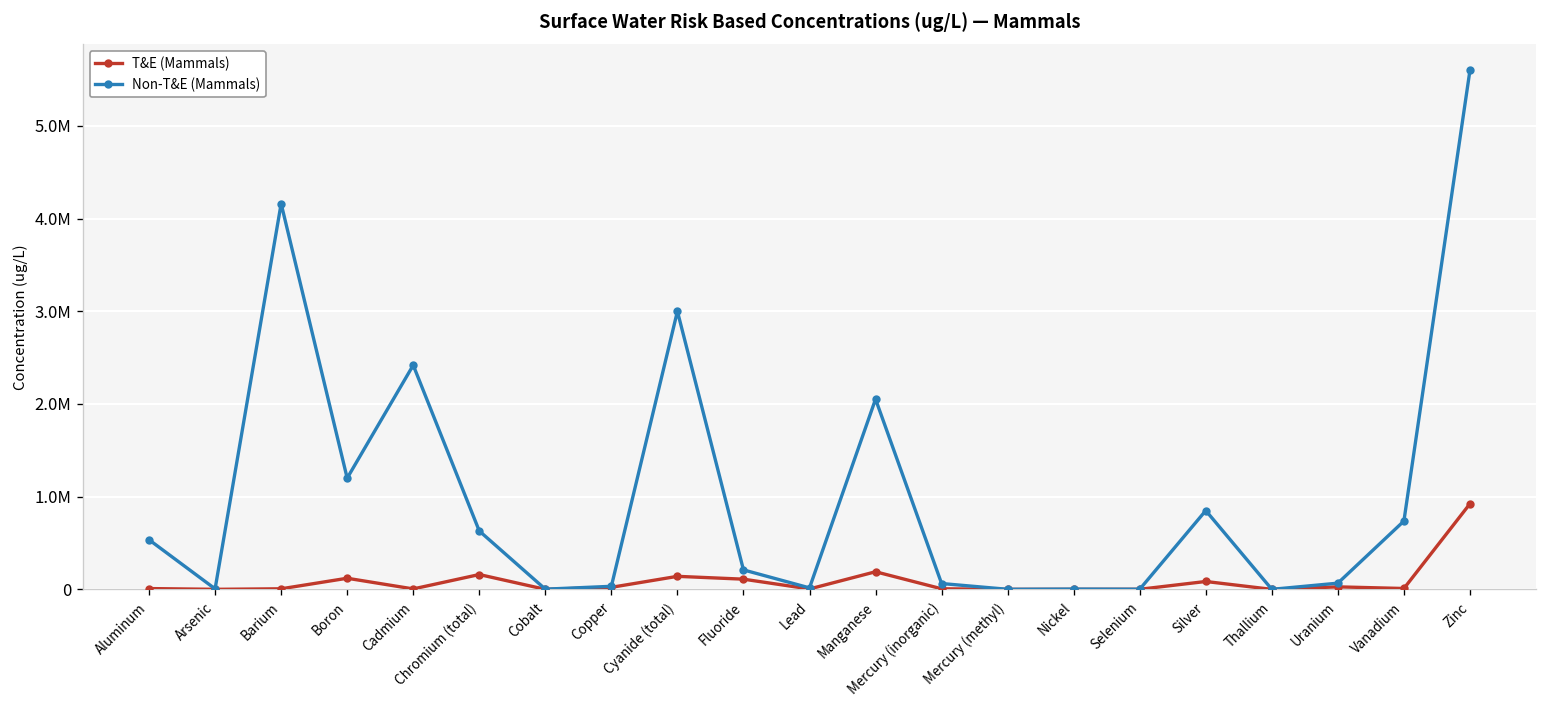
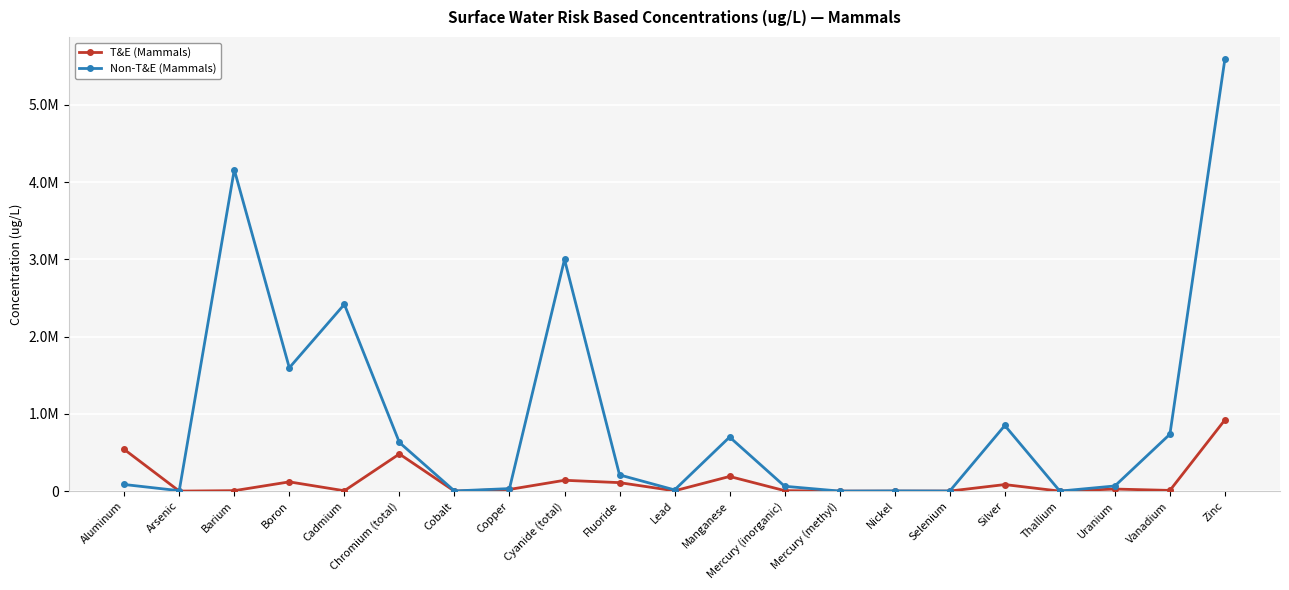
T&E (Mammals), Aluminum: 0 -> 500000
Non-T&E (Mammals), Aluminum: 500000 -> 100000
Non-T&E (Mammals), Boron: 1200000 -> 1600000
T&E (Mammals), Chromium (total): 200000 -> 500000
Non-T&E (Mammals), Manganese: 2100000 -> 700000
